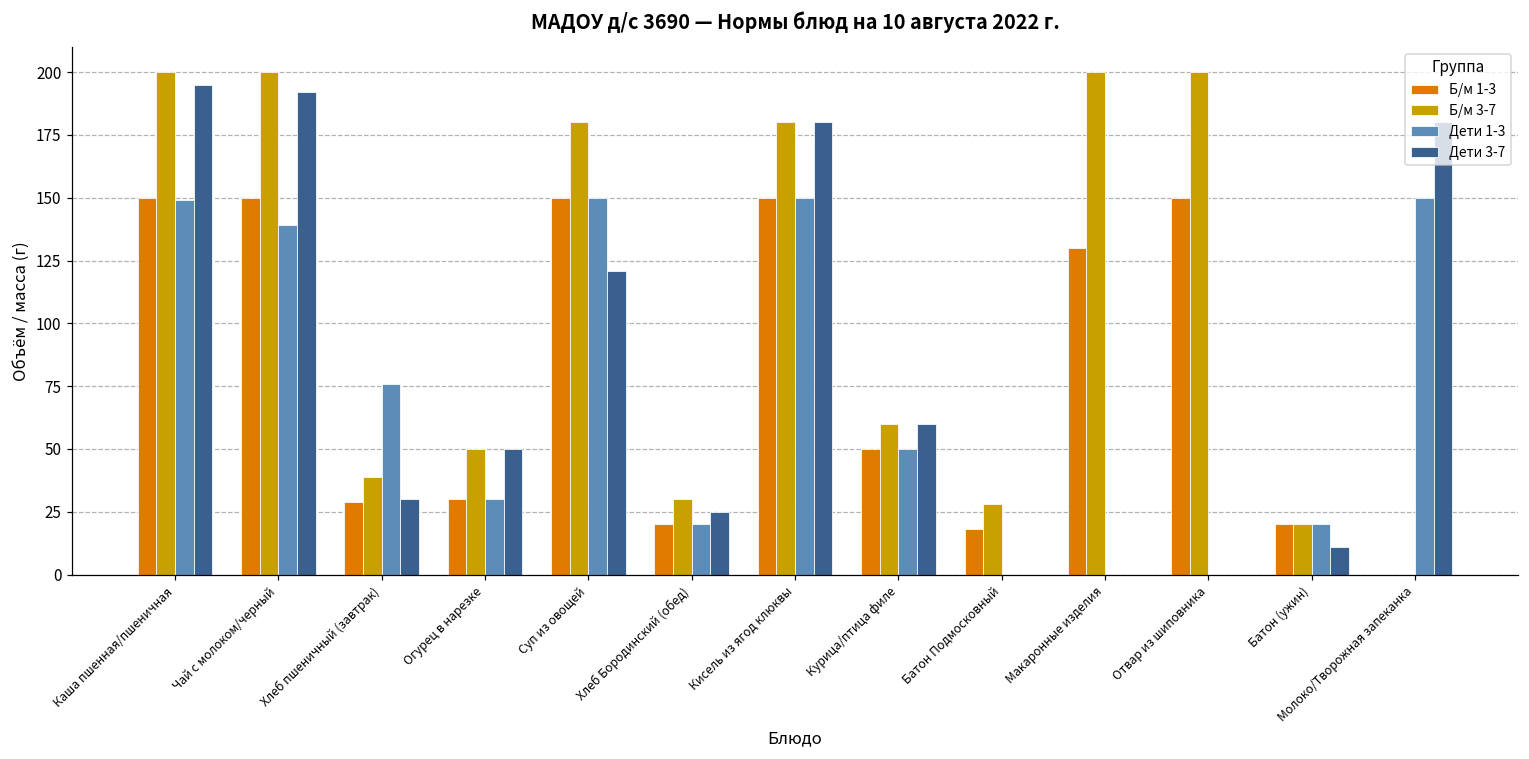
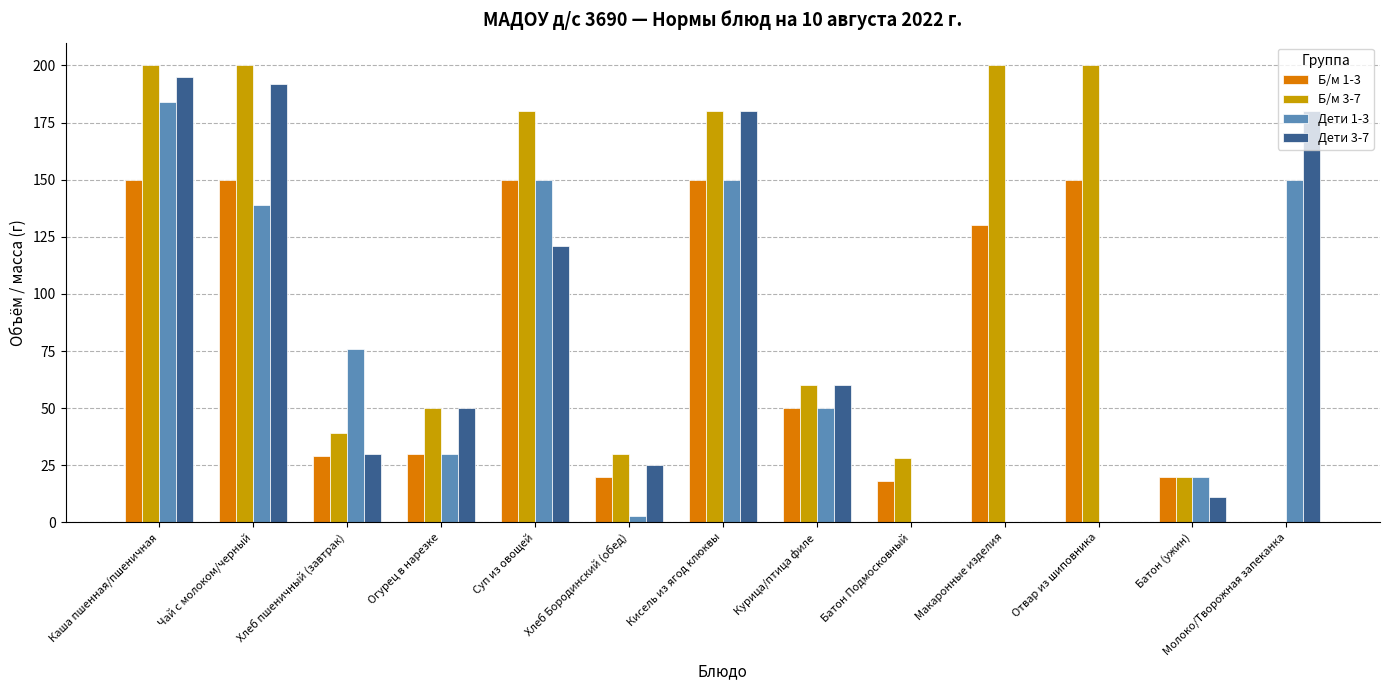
Дети 1-3, Каша пшенная/пшеничная: 149 -> 184
Дети 1-3, Хлеб Бородинский (обед): 20 -> 3
